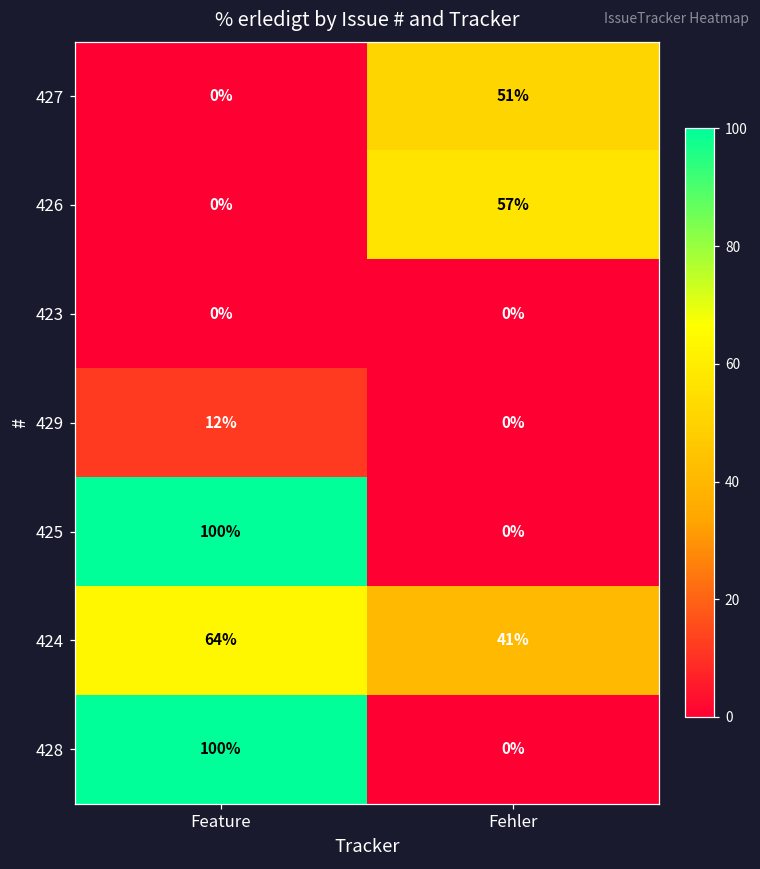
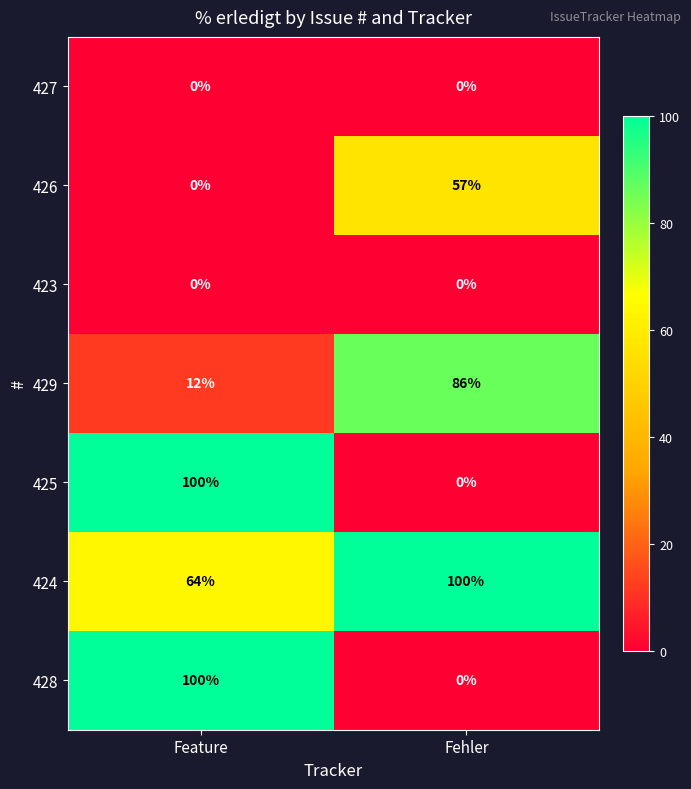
427, Fehler: 51% -> 0%
429, Fehler: 0% -> 86%
424, Fehler: 41% -> 100%
